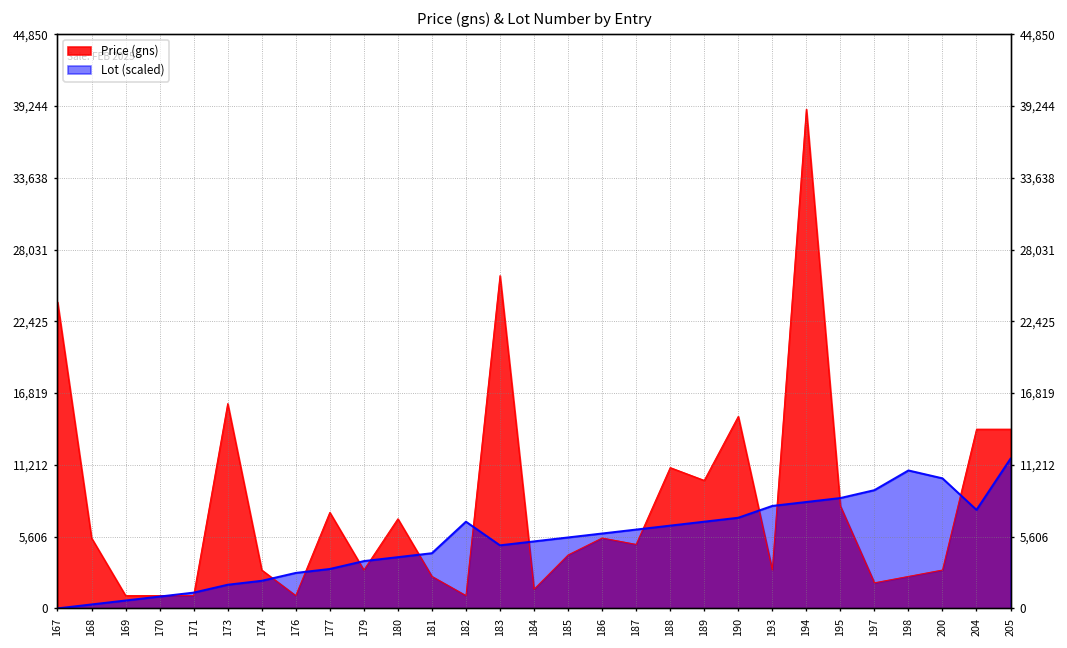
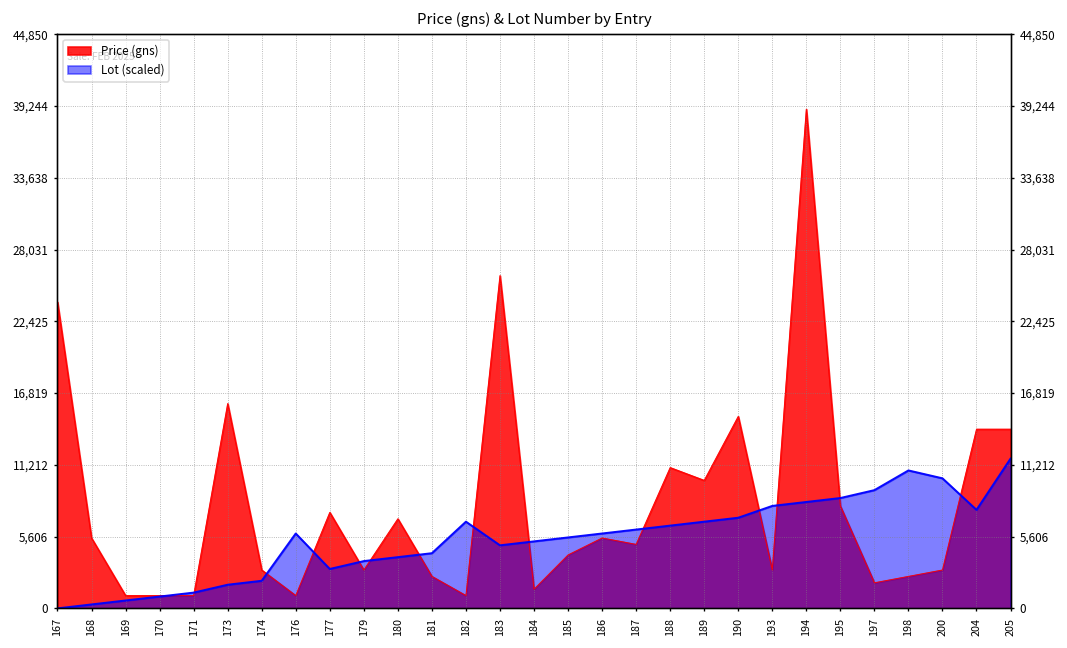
Lot (scaled), 176: 2,800 -> 5,900
